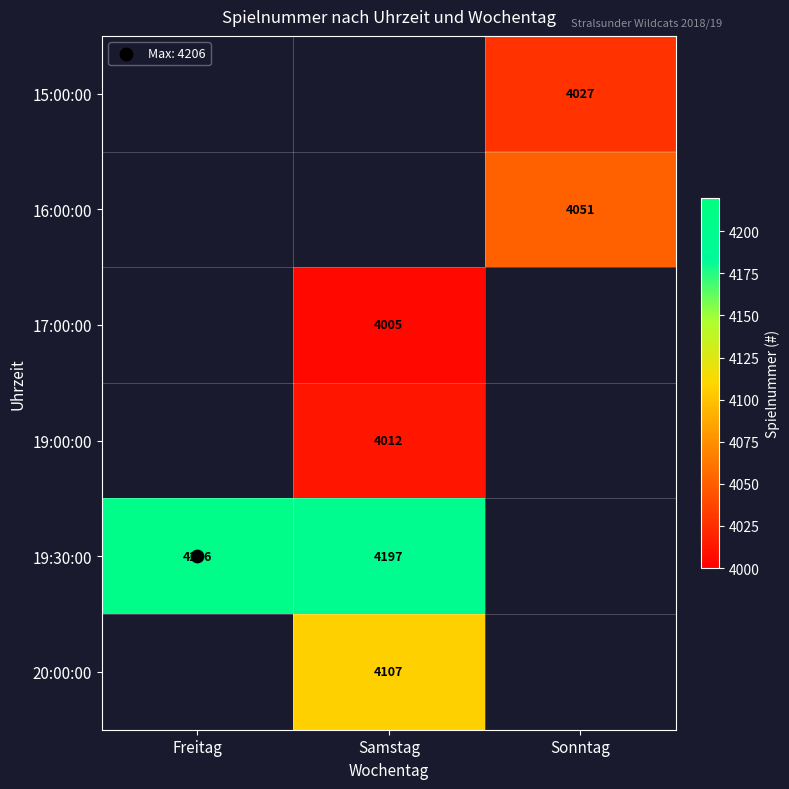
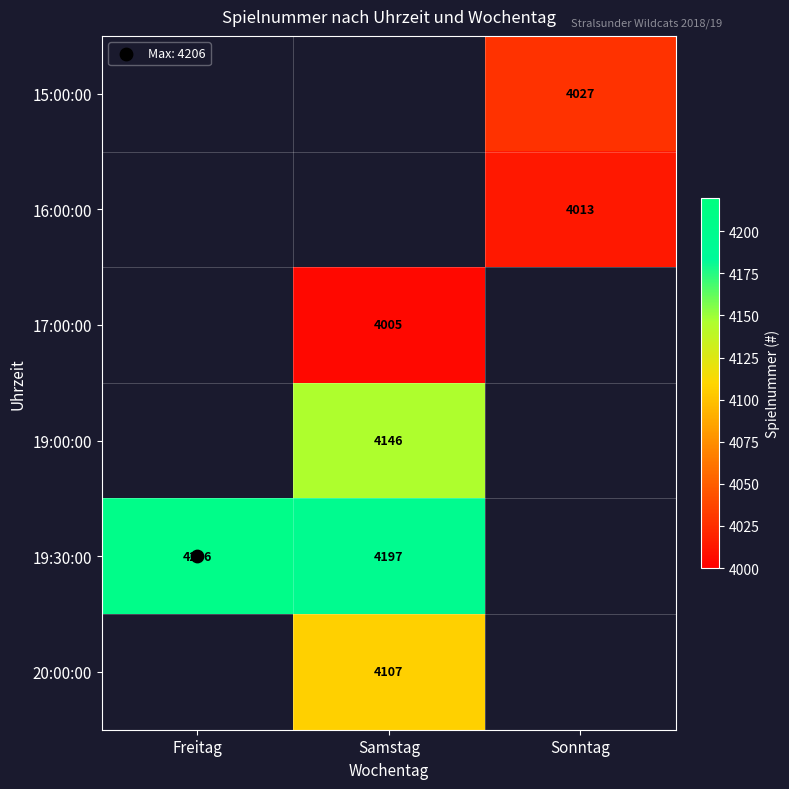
16:00:00, Sonntag: 4051 -> 4013
19:00:00, Samstag: 4012 -> 4146
